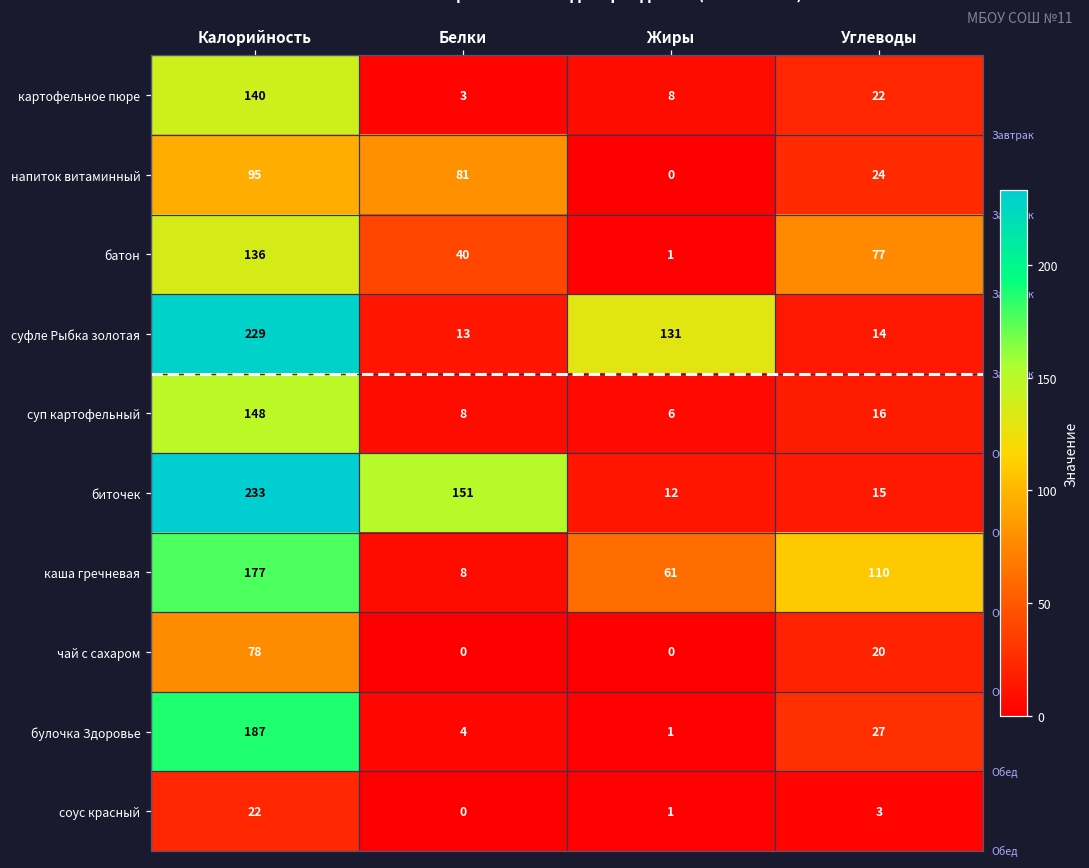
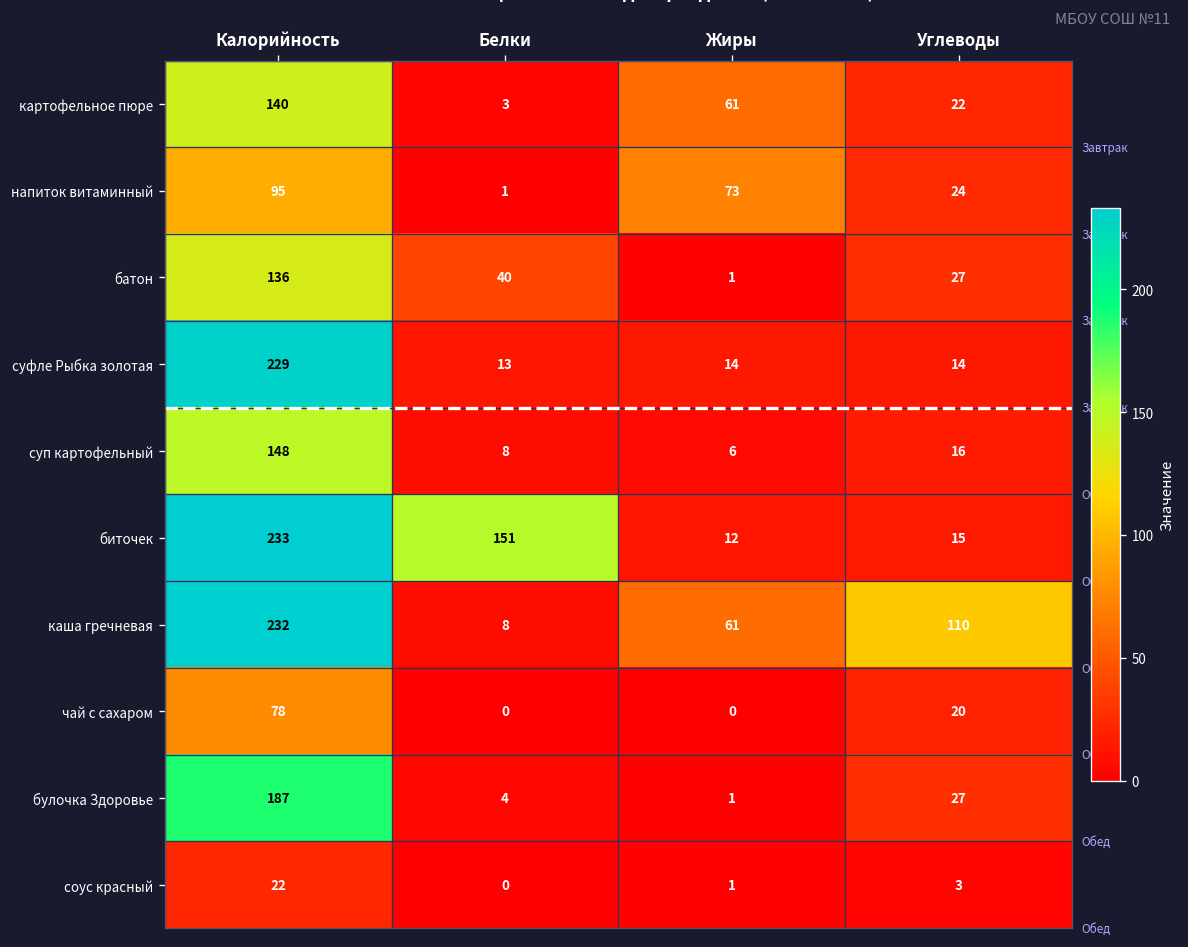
картофельное пюре, Жиры: 8 -> 61
напиток витаминный, Белки: 81 -> 1
напиток витаминный, Жиры: 0 -> 73
батон, Углеводы: 77 -> 27
суфле Рыбка золотая, Жиры: 131 -> 14
каша гречневая, Калорийность: 177 -> 232
